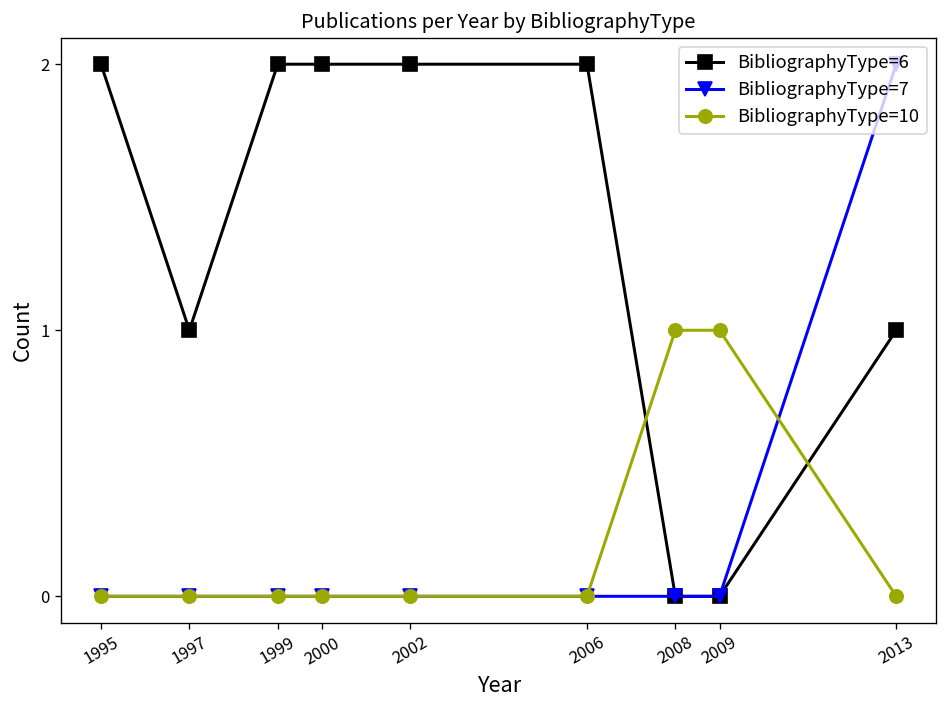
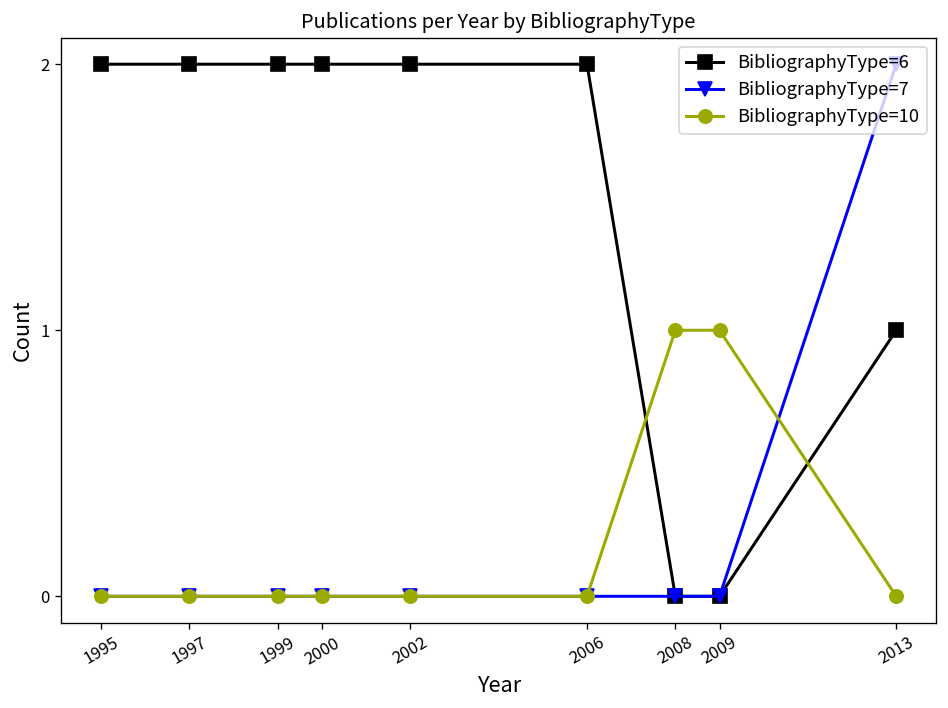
BibliographyType=6, 1997: 1 -> 2
